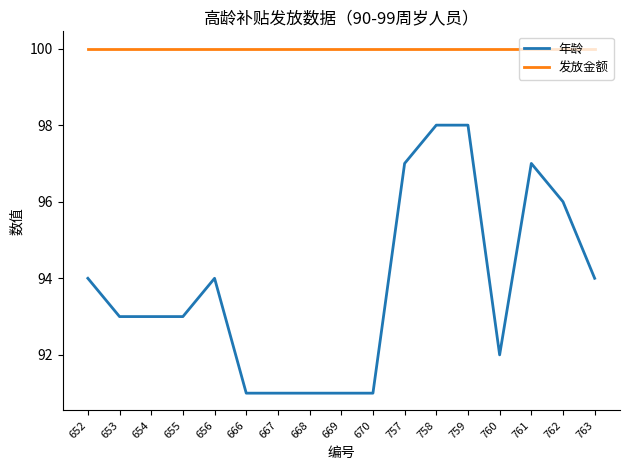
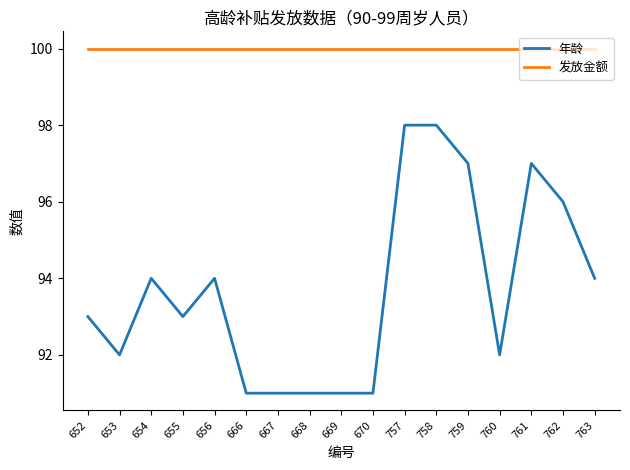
年龄, 652: 94 -> 93
年龄, 653: 93 -> 92
年龄, 654: 93 -> 94
年龄, 757: 97 -> 98
年龄, 759: 98 -> 97
